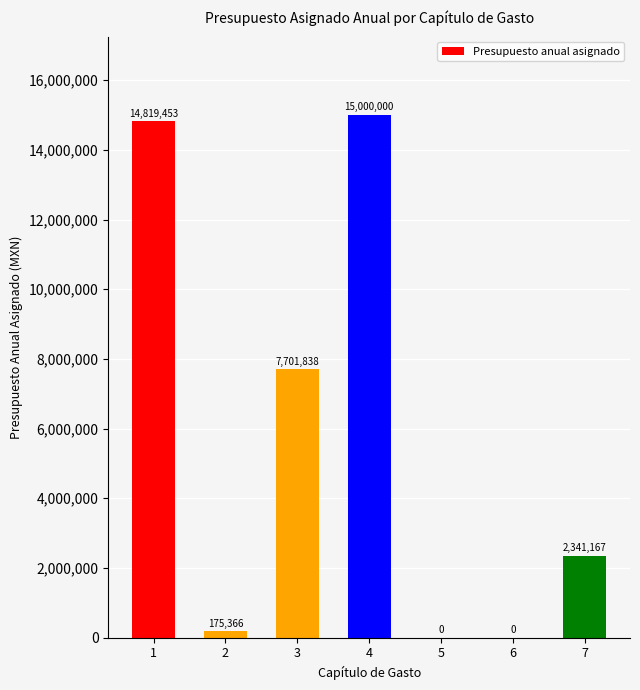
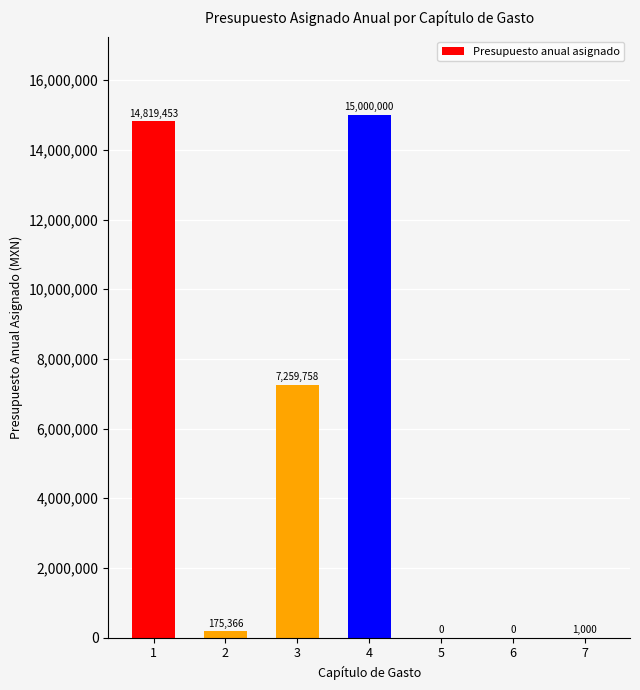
3: 7,701,838 -> 7,259,758
7: 2,341,167 -> 1,000
